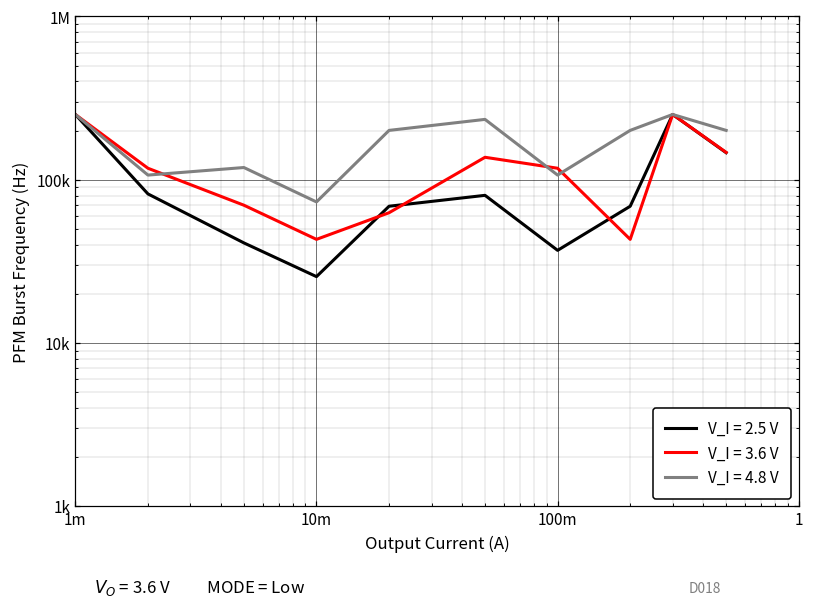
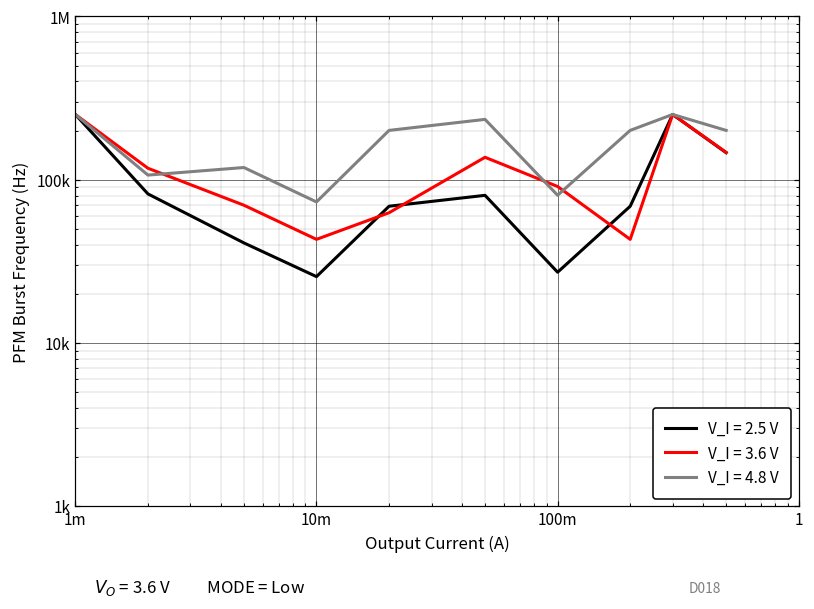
V_I = 2.5 V, 100m: 37000 -> 27000
V_I = 3.6 V, 100m: 120000 -> 90000
V_I = 4.8 V, 100m: 110000 -> 80000
